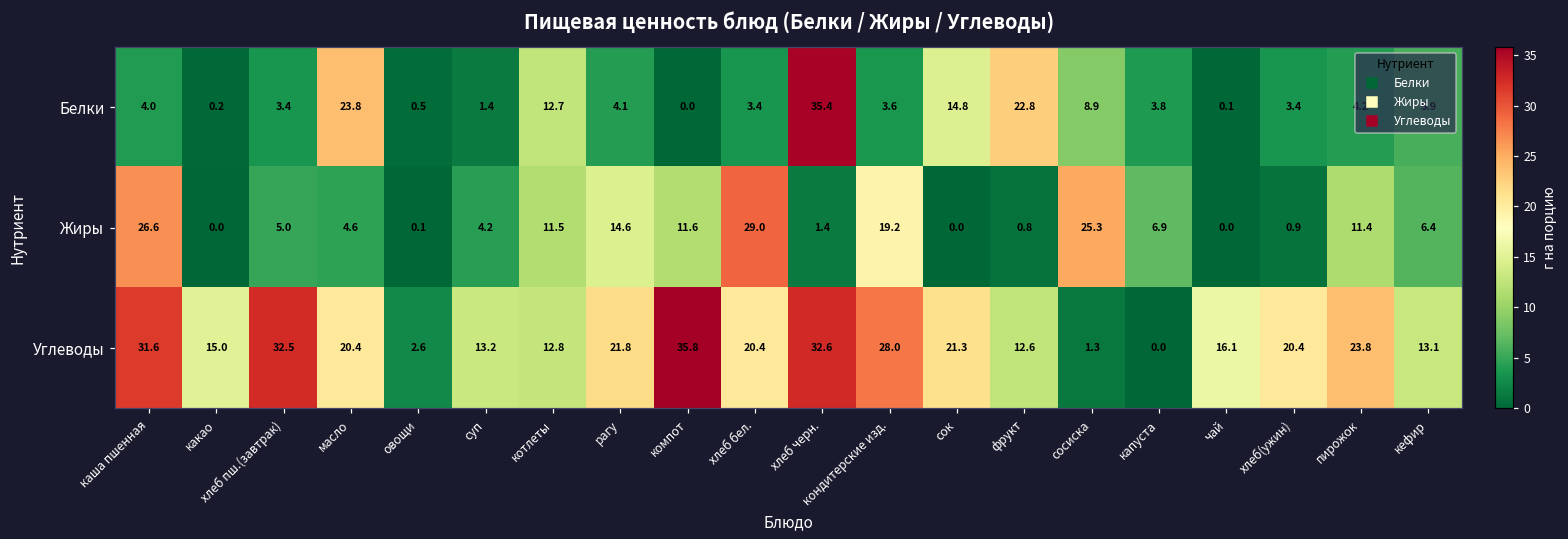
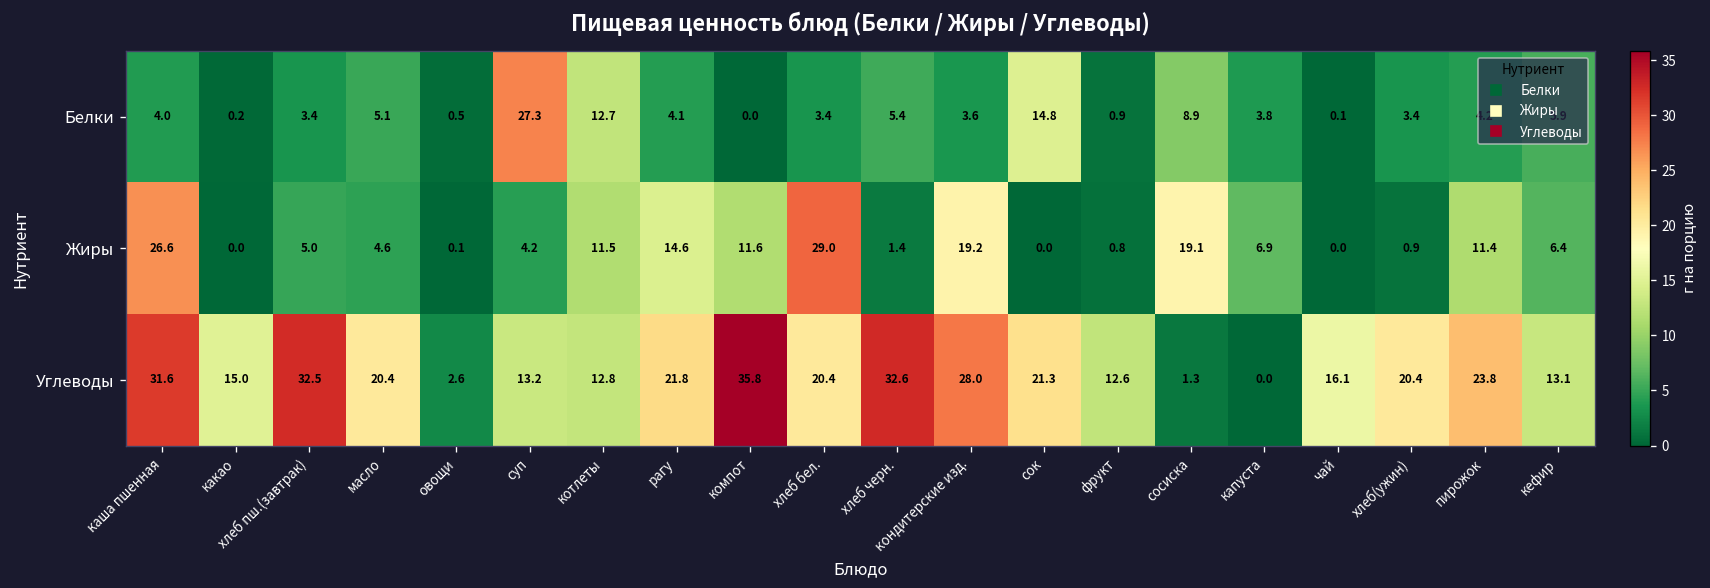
Белки, масло: 23.8 -> 5.1
Белки, суп: 1.4 -> 27.3
Белки, хлеб черн.: 35.4 -> 5.4
Белки, фрукт: 22.8 -> 0.9
Жиры, сосиска: 25.3 -> 19.1
